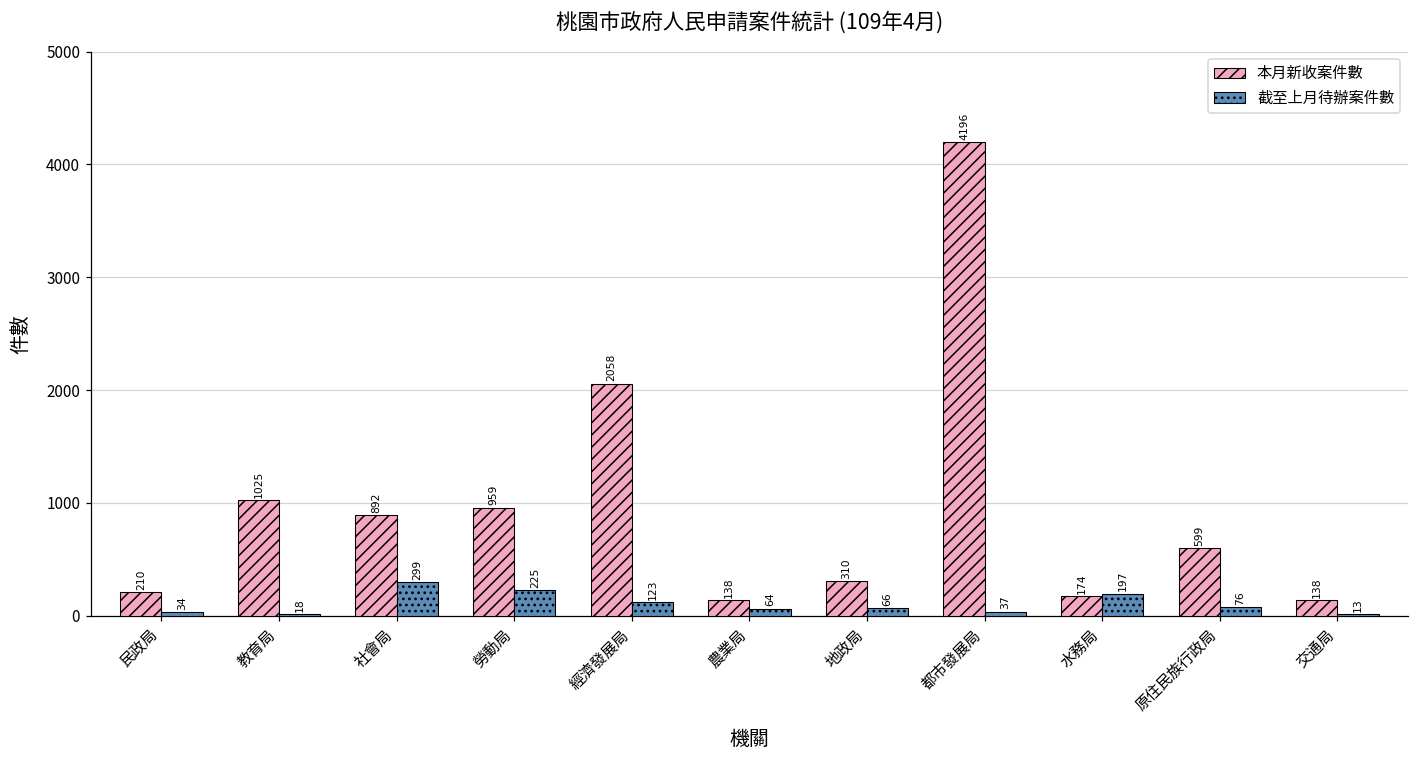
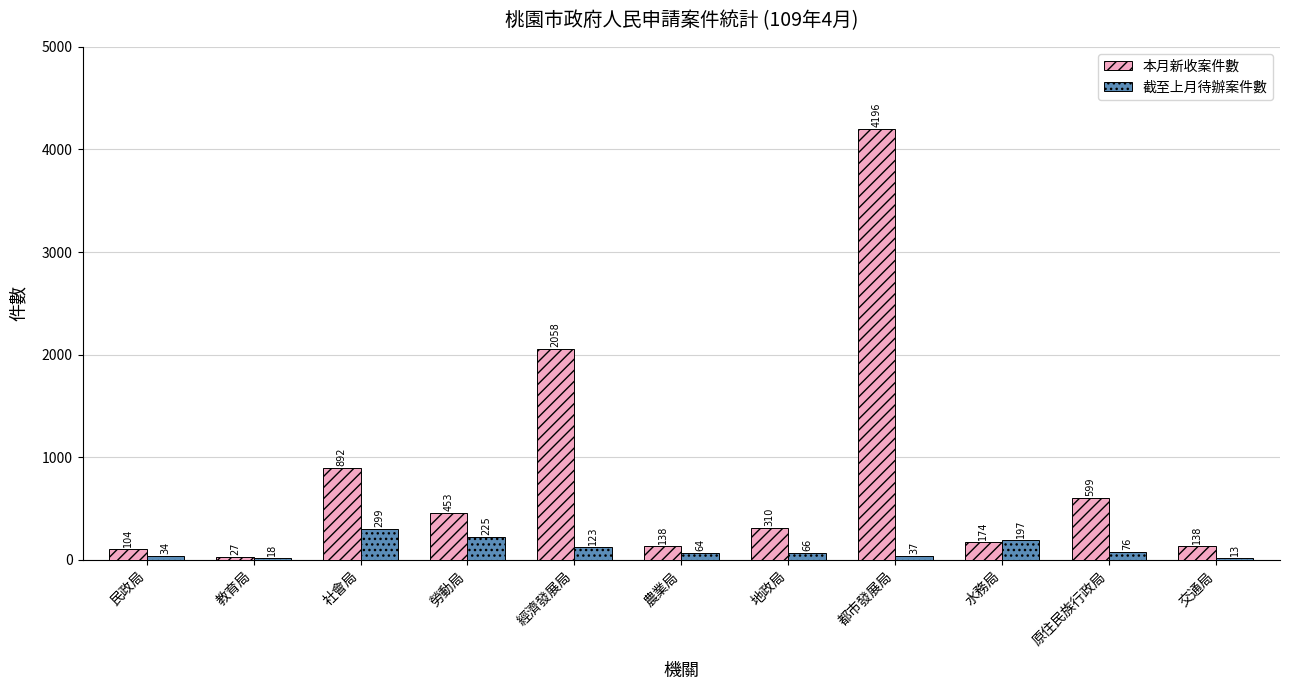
本月新收案件數, 民政局: 210 -> 104
本月新收案件數, 教育局: 1025 -> 27
本月新收案件數, 勞動局: 959 -> 453
